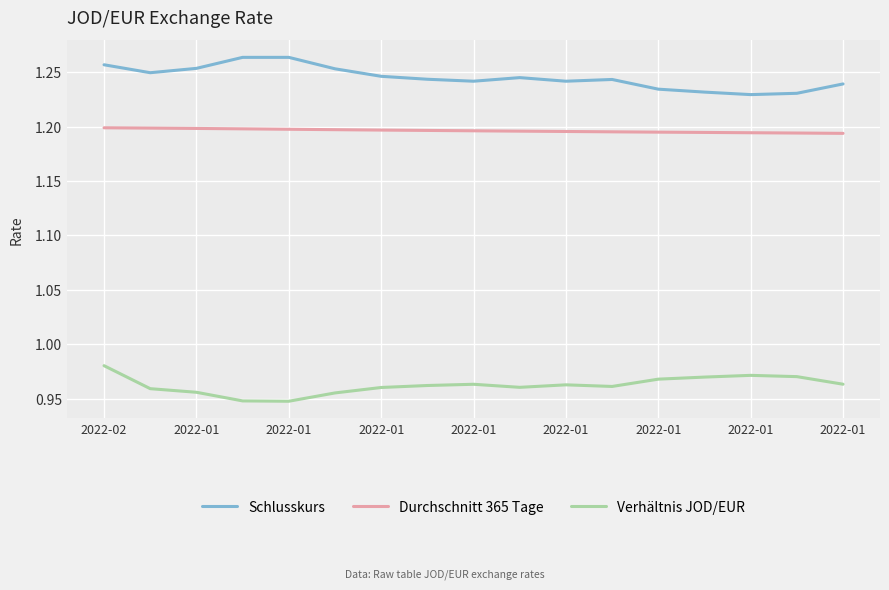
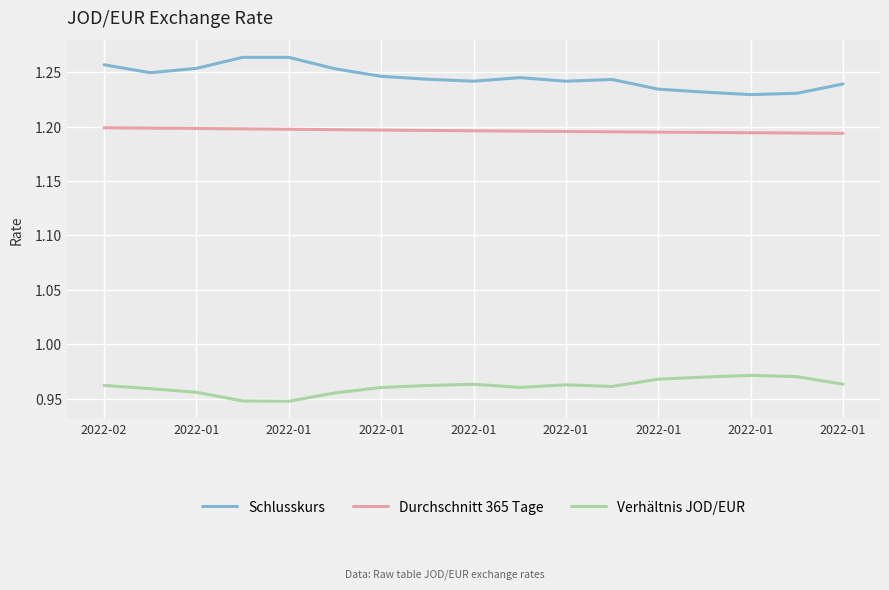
Verhältnis JOD/EUR, 2022-02: 0.980 -> 0.962
